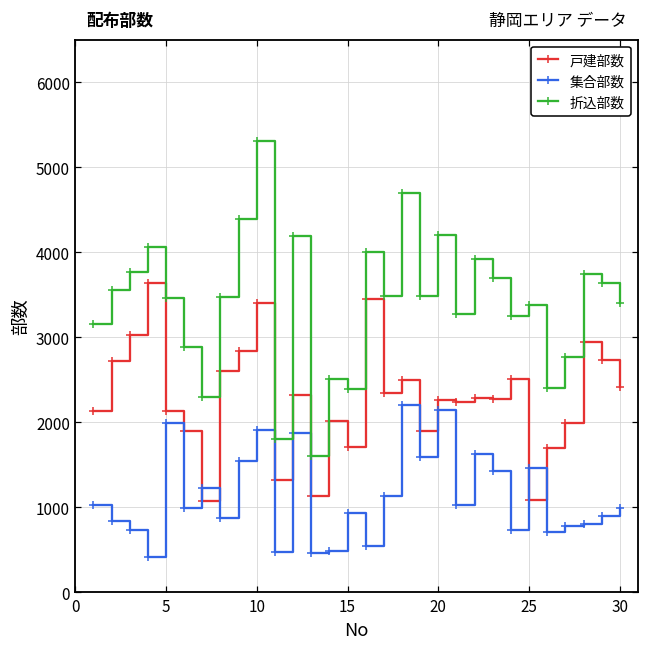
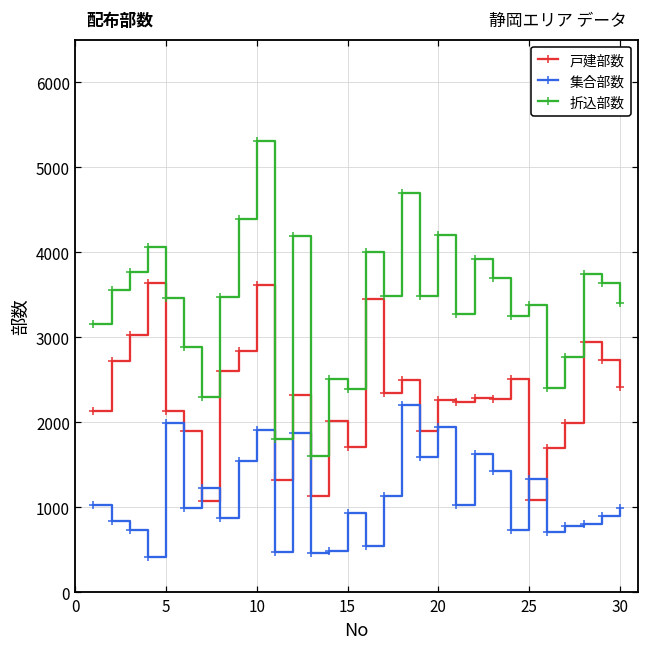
戸建部数, 10: 3400 -> 3600
集合部数, 20: 2100 -> 2000
集合部数, 25: 1500 -> 1300
